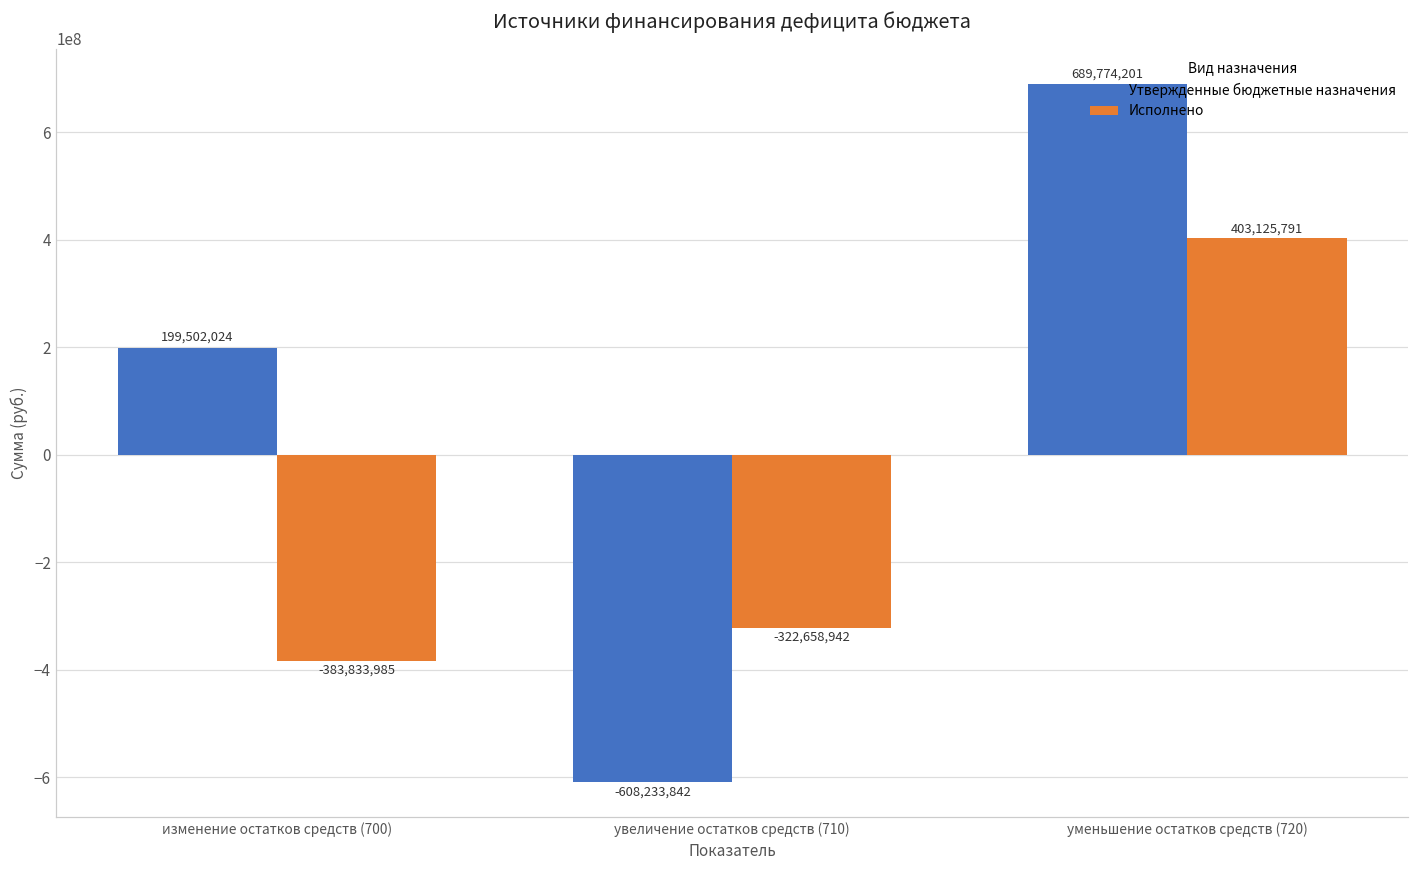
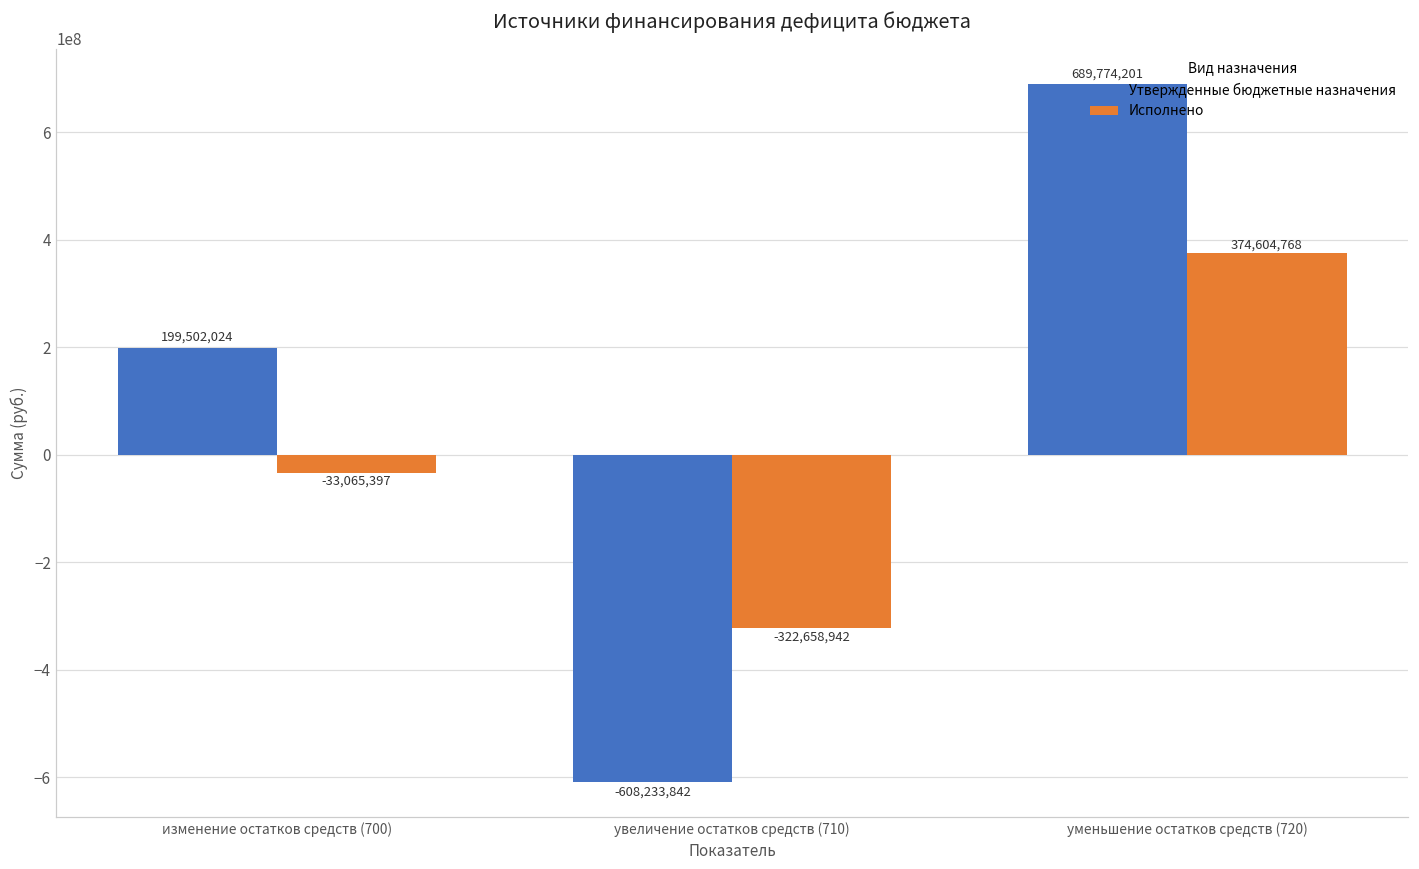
Исполнено, изменение остатков средств (700): -383,833,985 -> -33,065,397
Исполнено, уменьшение остатков средств (720): 403,125,791 -> 374,604,768
